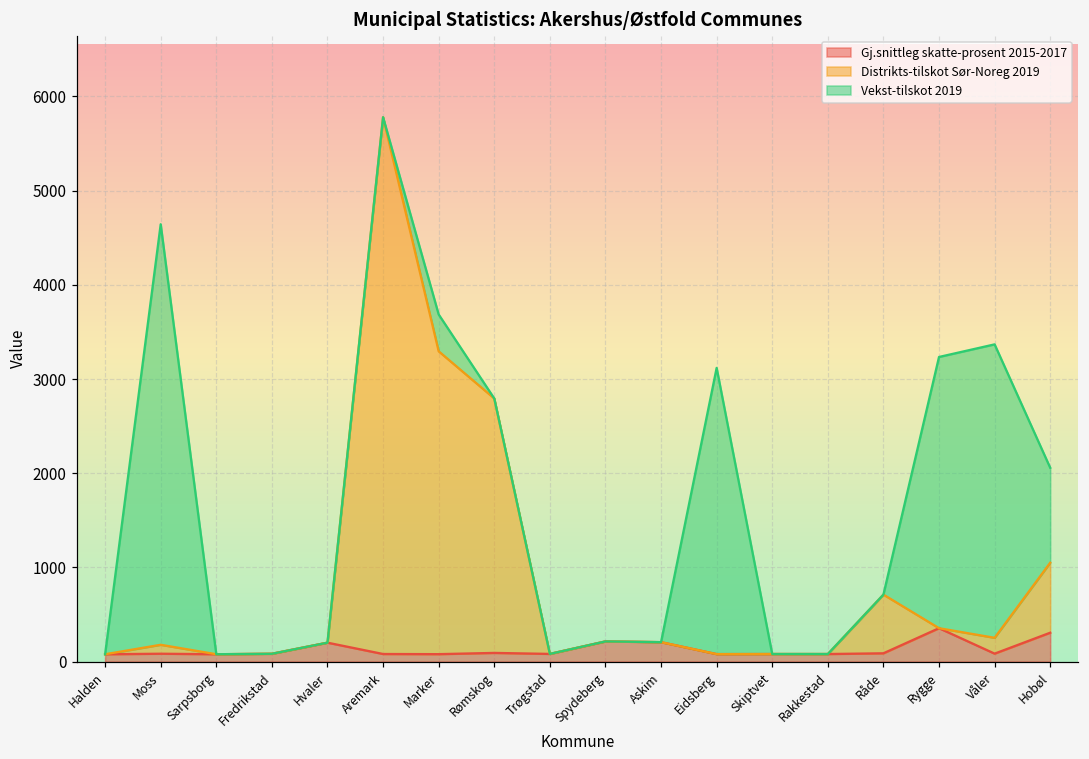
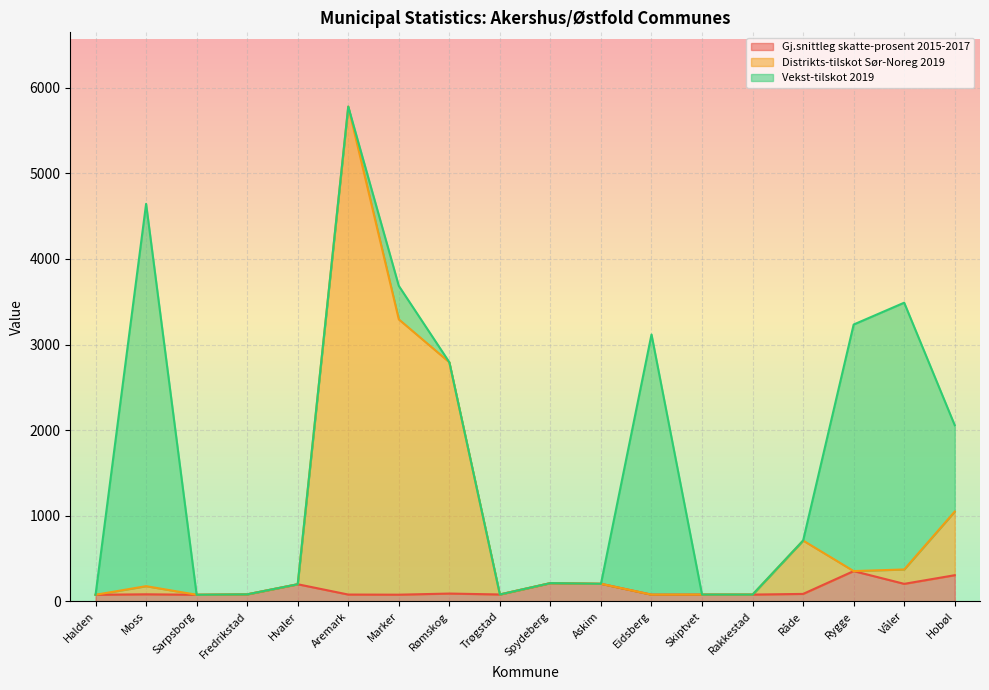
Gj.snittleg skatte-prosent 2015-2017, Våler: 100 -> 200
